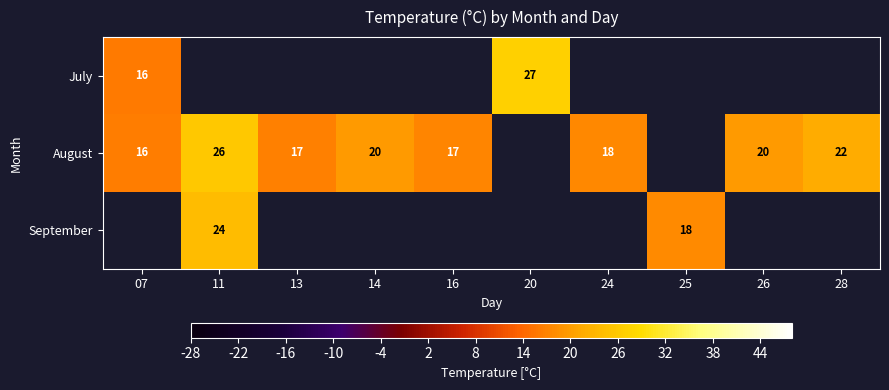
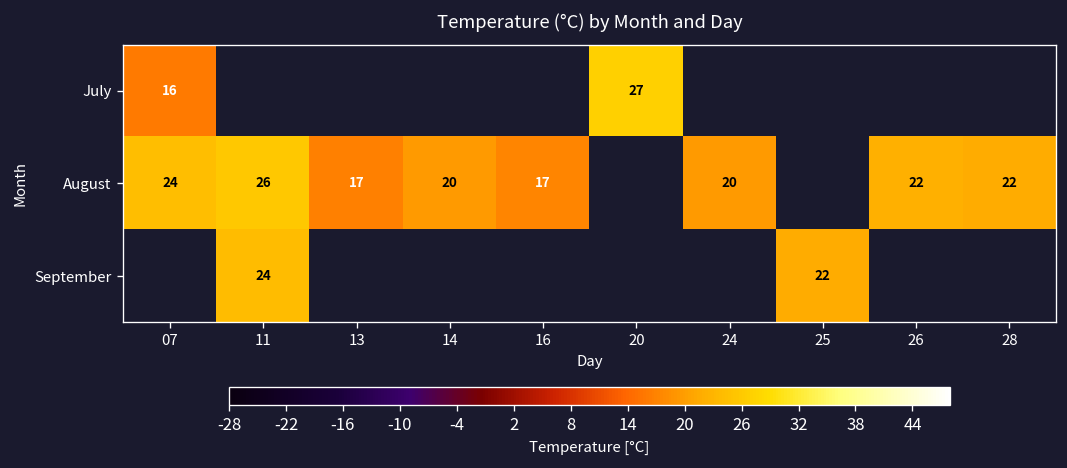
August, 07: 16 -> 24
August, 24: 18 -> 20
August, 26: 20 -> 22
September, 25: 18 -> 22
